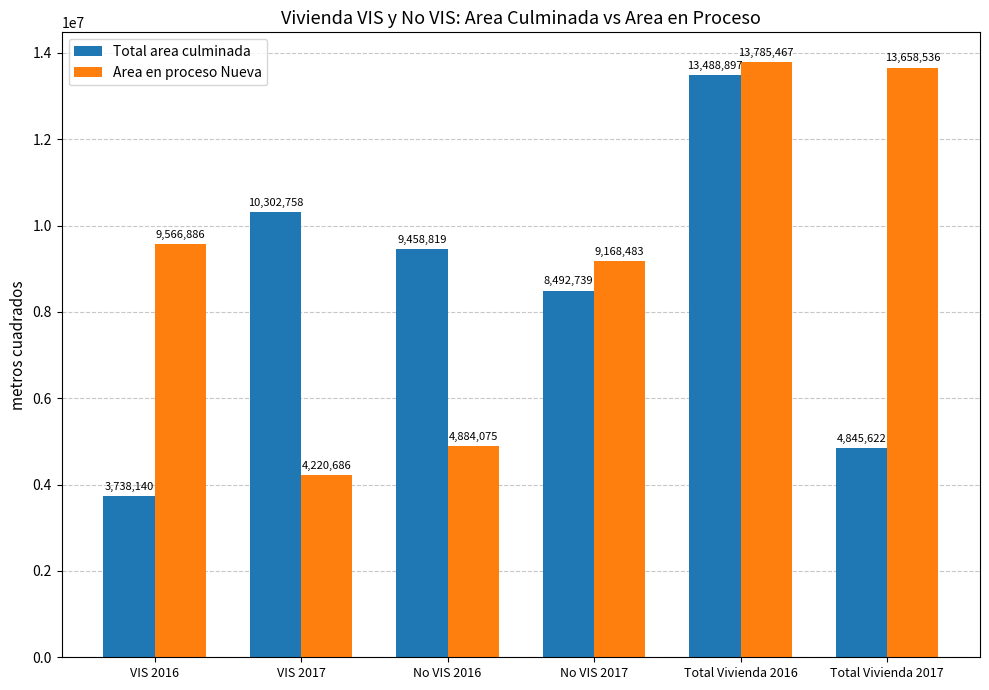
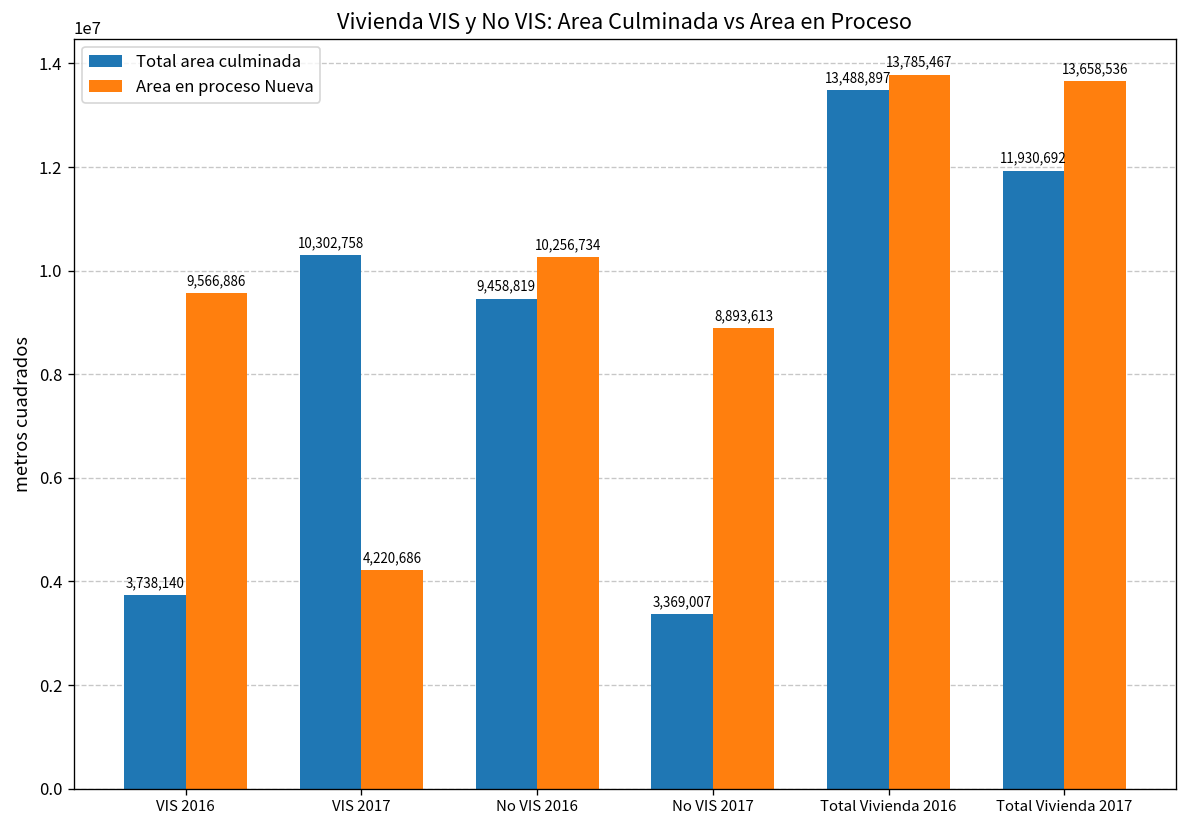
Area en proceso Nueva, No VIS 2016: 4,884,075 -> 10,256,734
Total area culminada, No VIS 2017: 8,492,739 -> 3,369,007
Area en proceso Nueva, No VIS 2017: 9,168,483 -> 8,893,613
Total area culminada, Total Vivienda 2017: 4,845,622 -> 11,930,692
